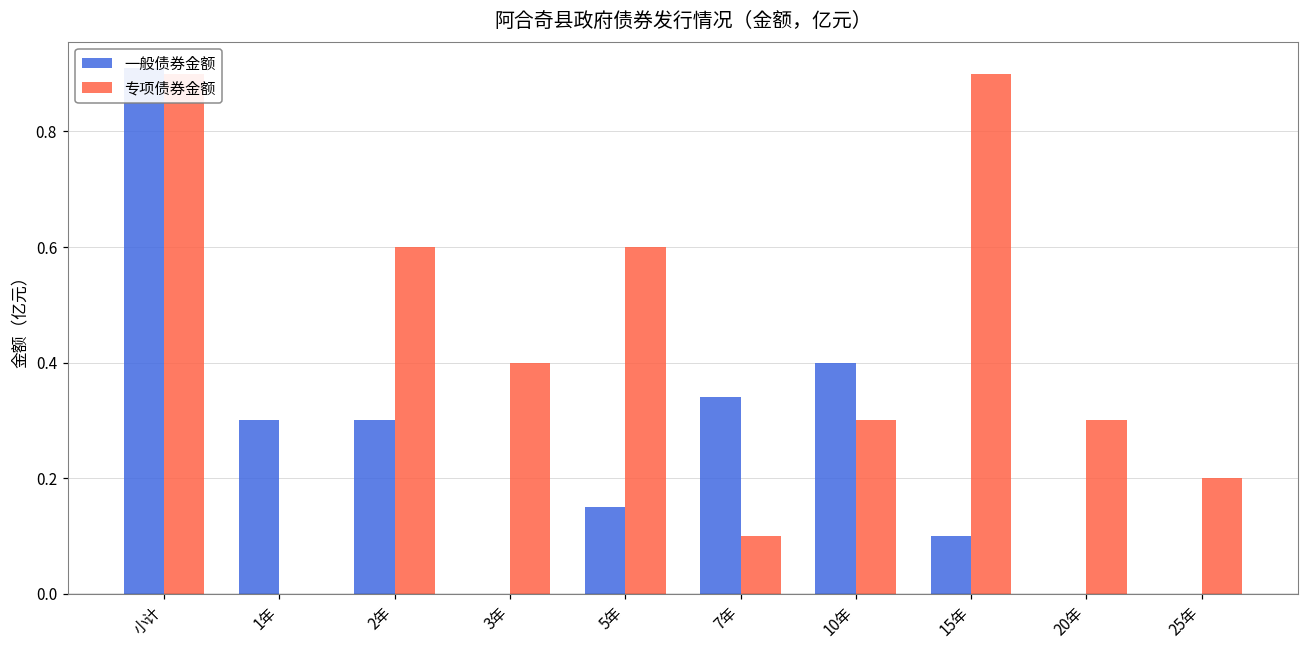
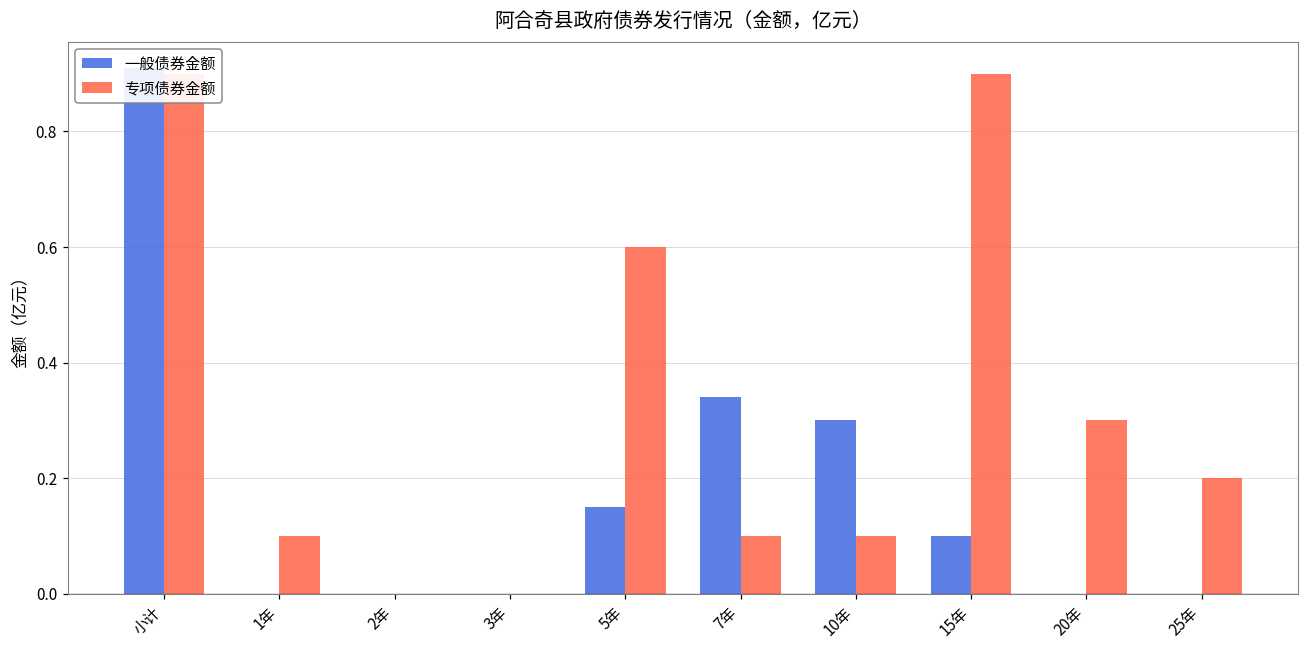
一般债券金额, 1年: 0.3 -> 0.0
专项债券金额, 1年: 0.0 -> 0.1
一般债券金额, 2年: 0.3 -> 0.0
专项债券金额, 2年: 0.6 -> 0.0
专项债券金额, 3年: 0.4 -> 0.0
一般债券金额, 10年: 0.4 -> 0.3
专项债券金额, 10年: 0.3 -> 0.1
